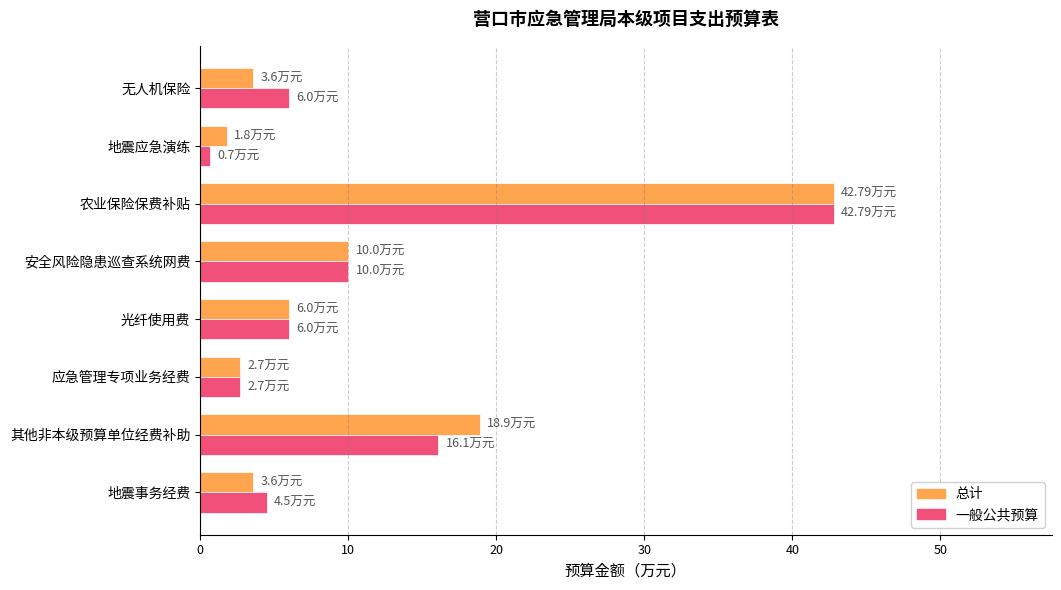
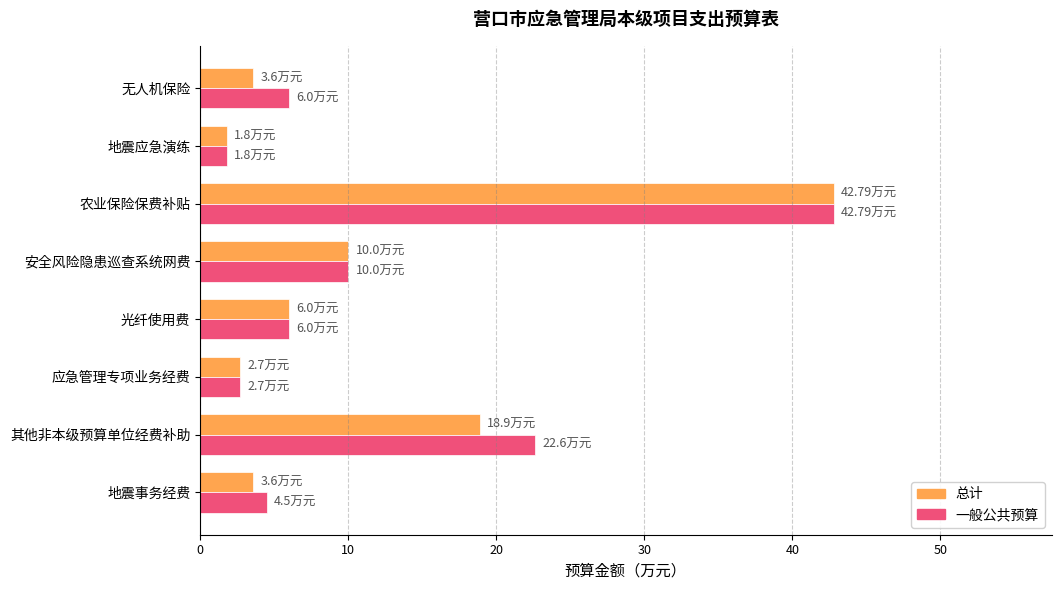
一般公共预算, 地震应急演练: 0.7 -> 1.8
一般公共预算, 其他非本级预算单位经费补助: 16.1 -> 22.6
